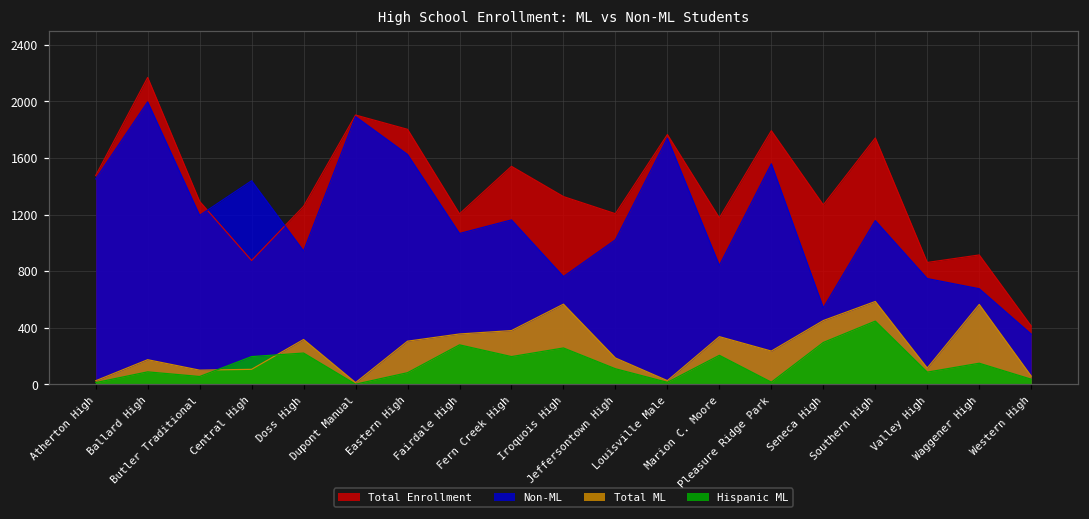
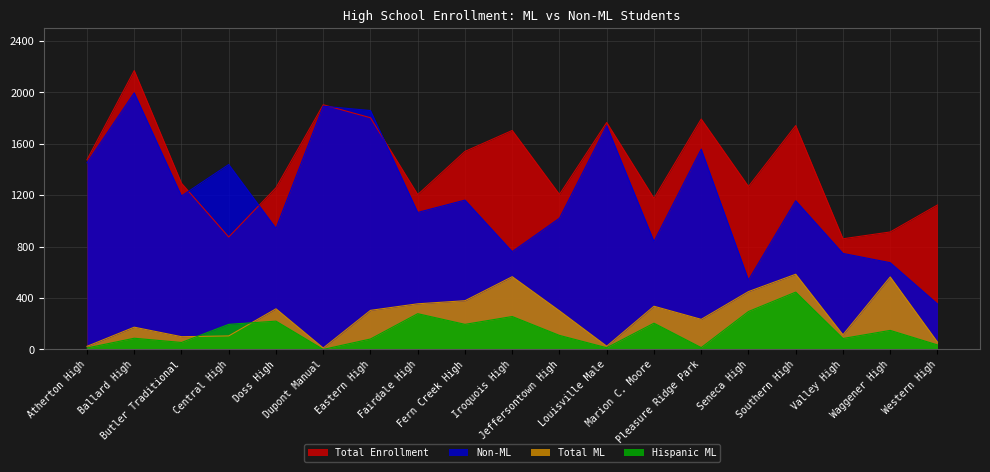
Non-ML, Eastern High: 1630 -> 1860
Total Enrollment, Iroquois High: 1330 -> 1700
Total ML, Jeffersontown High: 190 -> 300
Total Enrollment, Western High: 410 -> 1120
